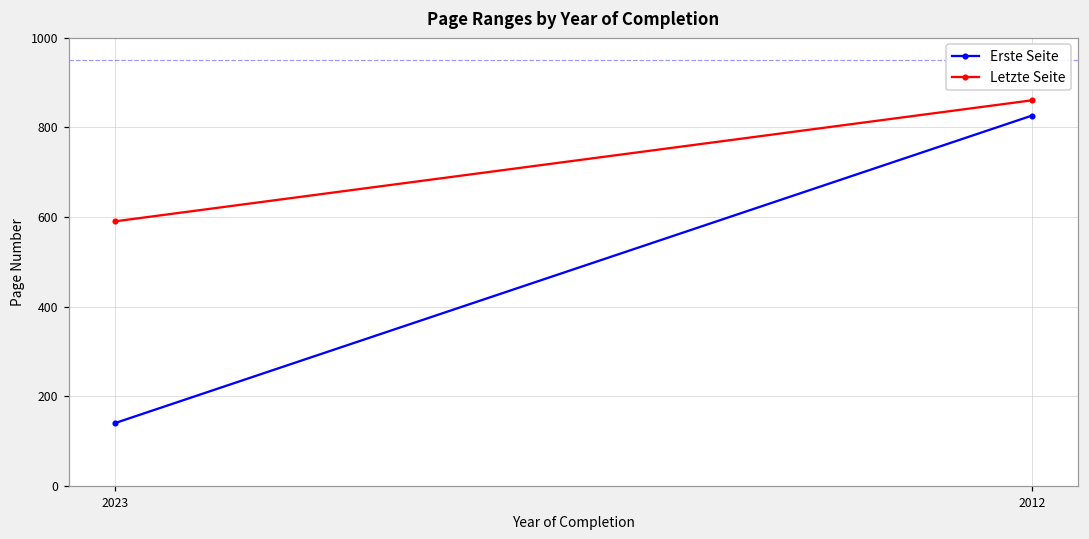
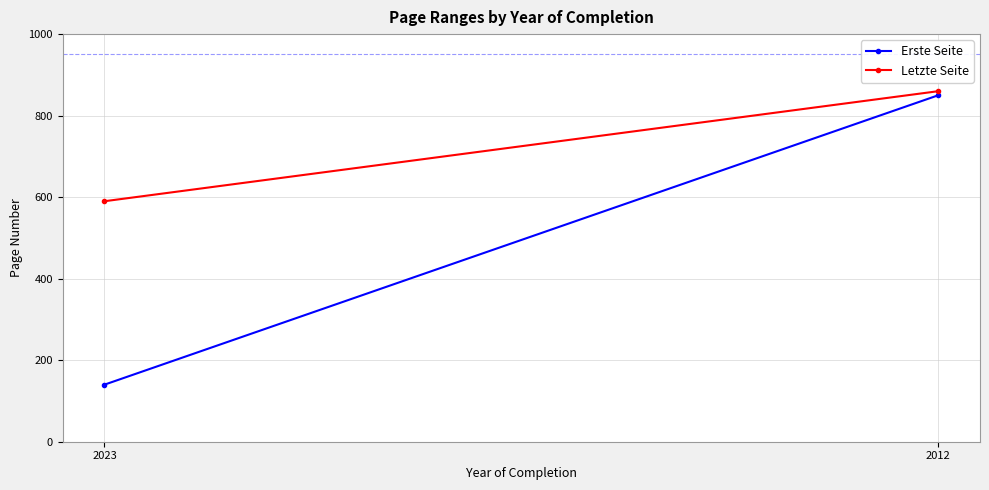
Erste Seite, 2012: 830 -> 850
